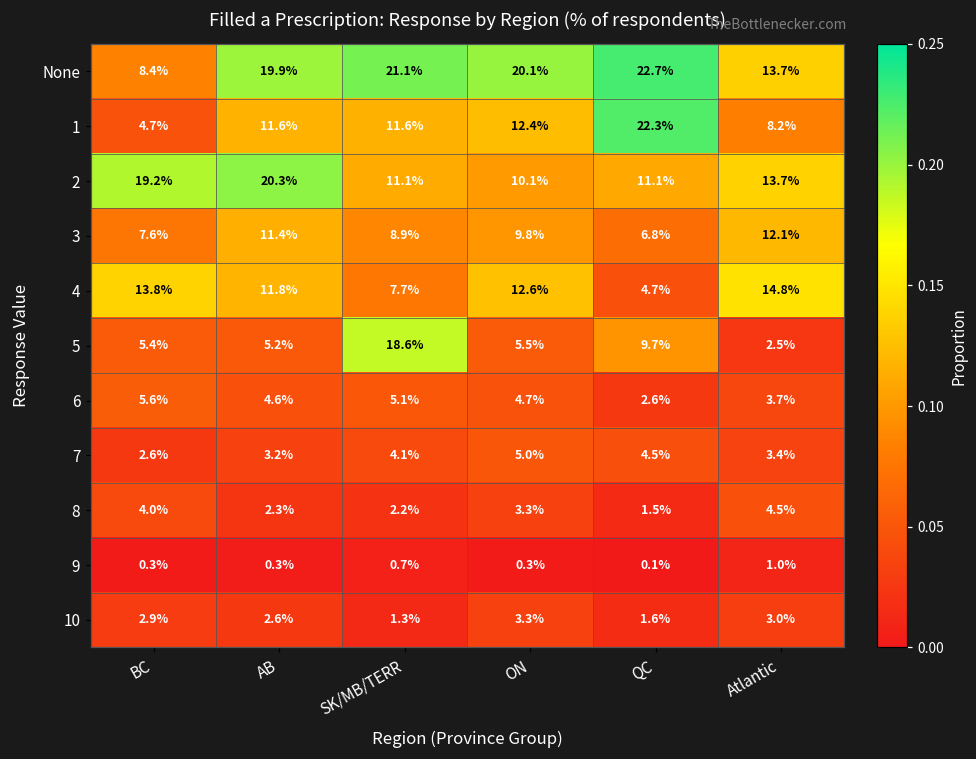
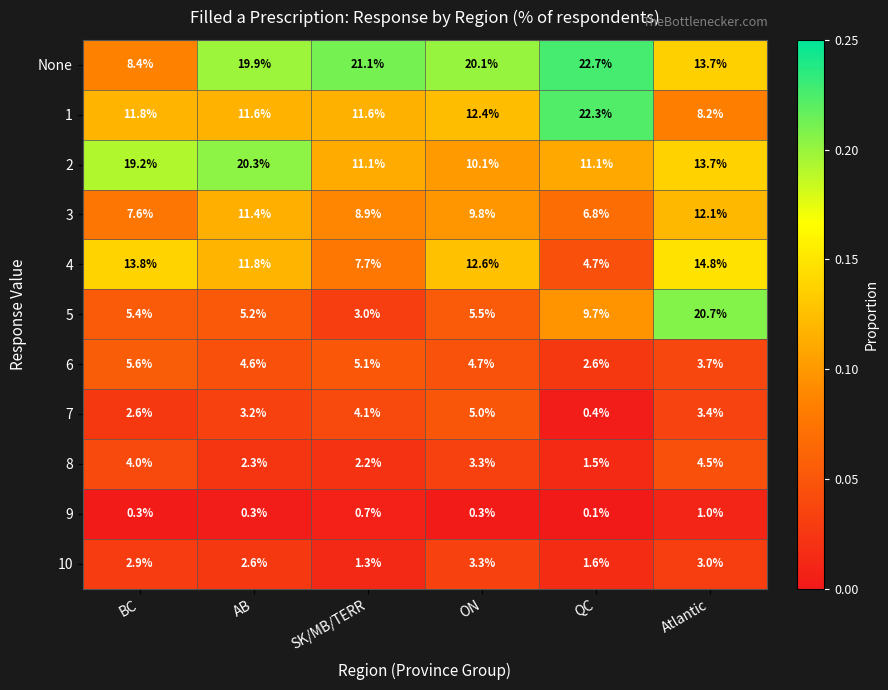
1, BC: 4.7% -> 11.8%
5, SK/MB/TERR: 18.6% -> 3.0%
5, Atlantic: 2.5% -> 20.7%
7, QC: 4.5% -> 0.4%
